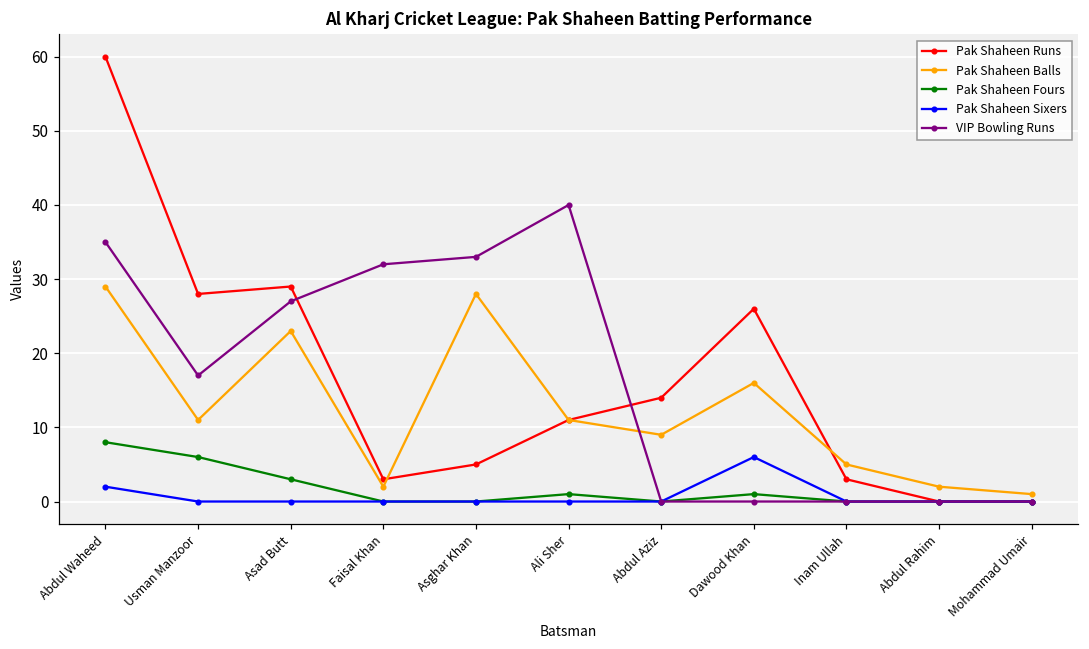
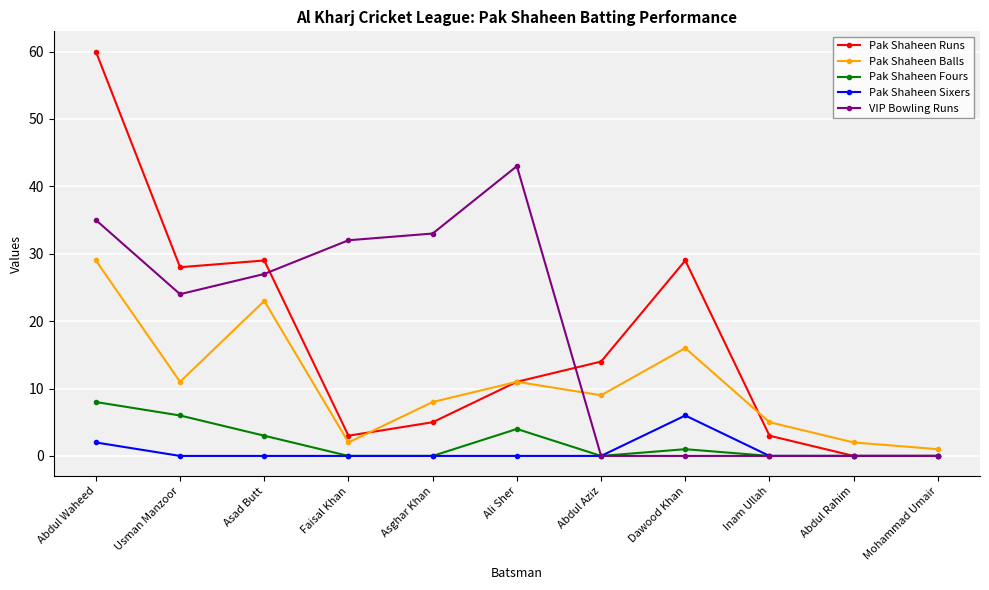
VIP Bowling Runs, Usman Manzoor: 17 -> 24
Pak Shaheen Balls, Asghar Khan: 28 -> 8
Pak Shaheen Fours, Ali Sher: 1 -> 4
VIP Bowling Runs, Ali Sher: 40 -> 43
Pak Shaheen Runs, Dawood Khan: 26 -> 29
